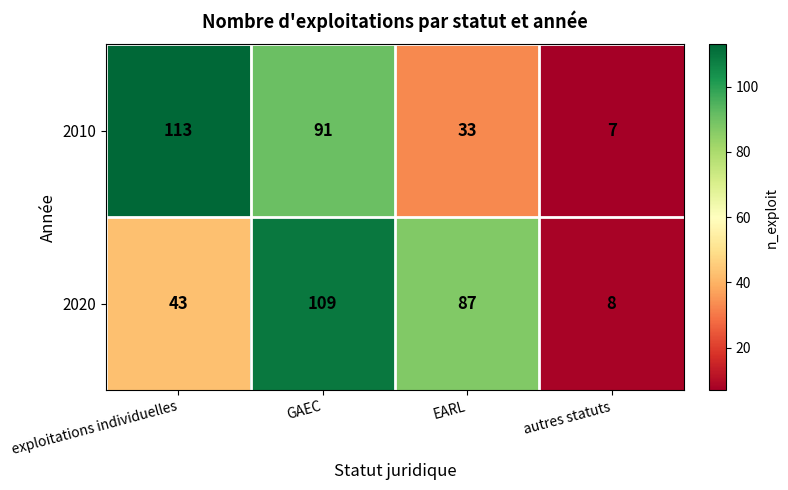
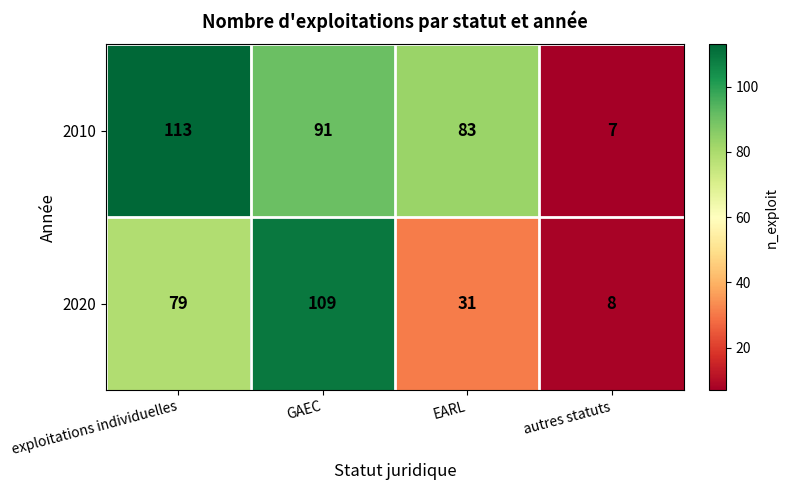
2010, EARL: 33 -> 83
2020, exploitations individuelles: 43 -> 79
2020, EARL: 87 -> 31
